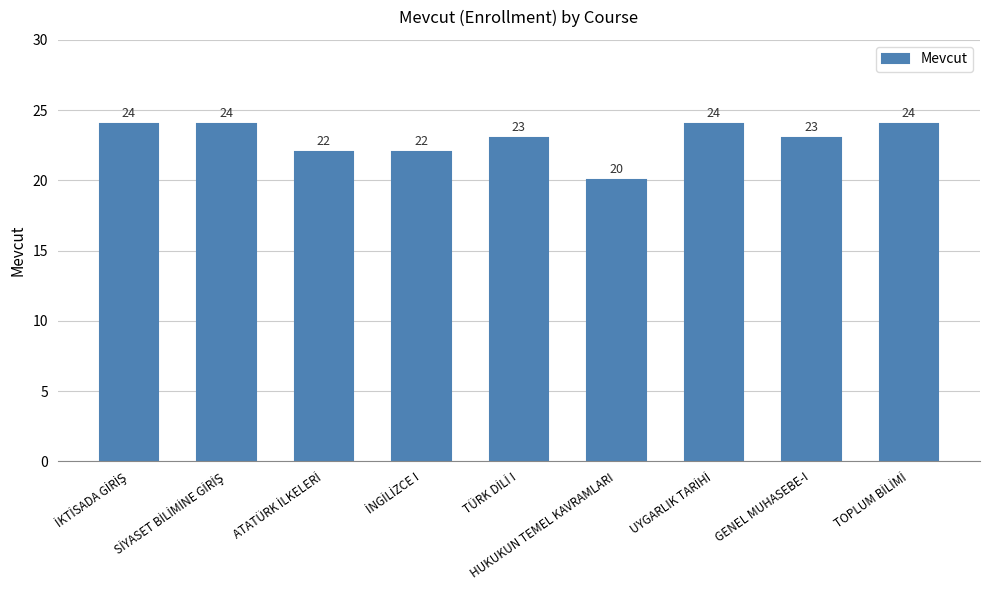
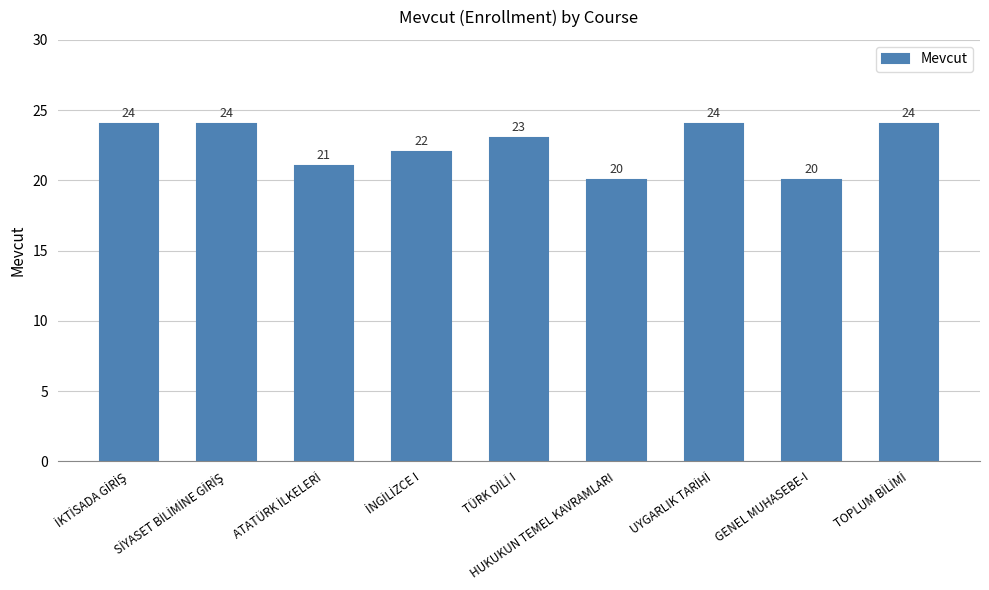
ATATÜRK İLKELERİ: 22 -> 21
GENEL MUHASEBE-I: 23 -> 20
